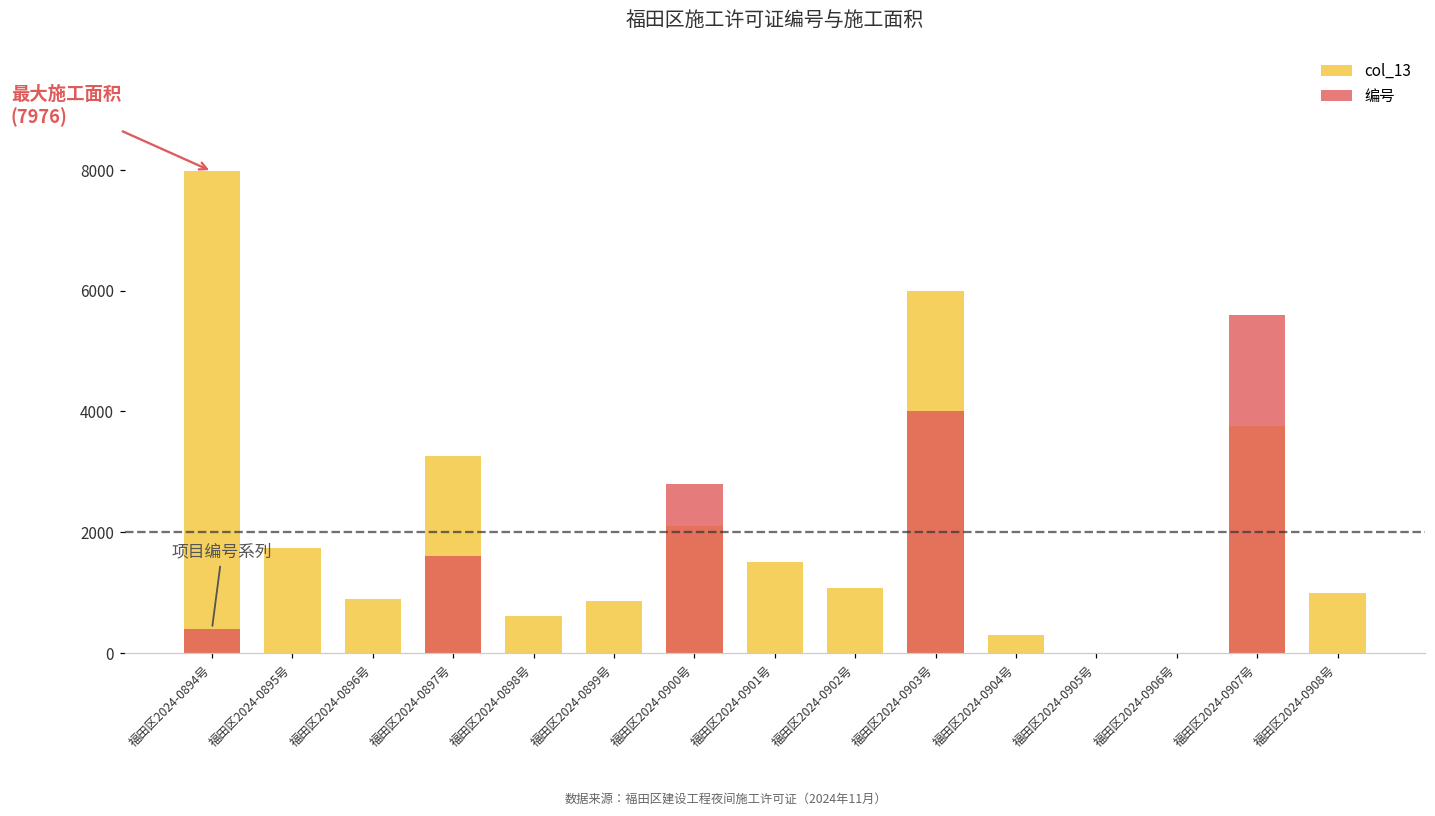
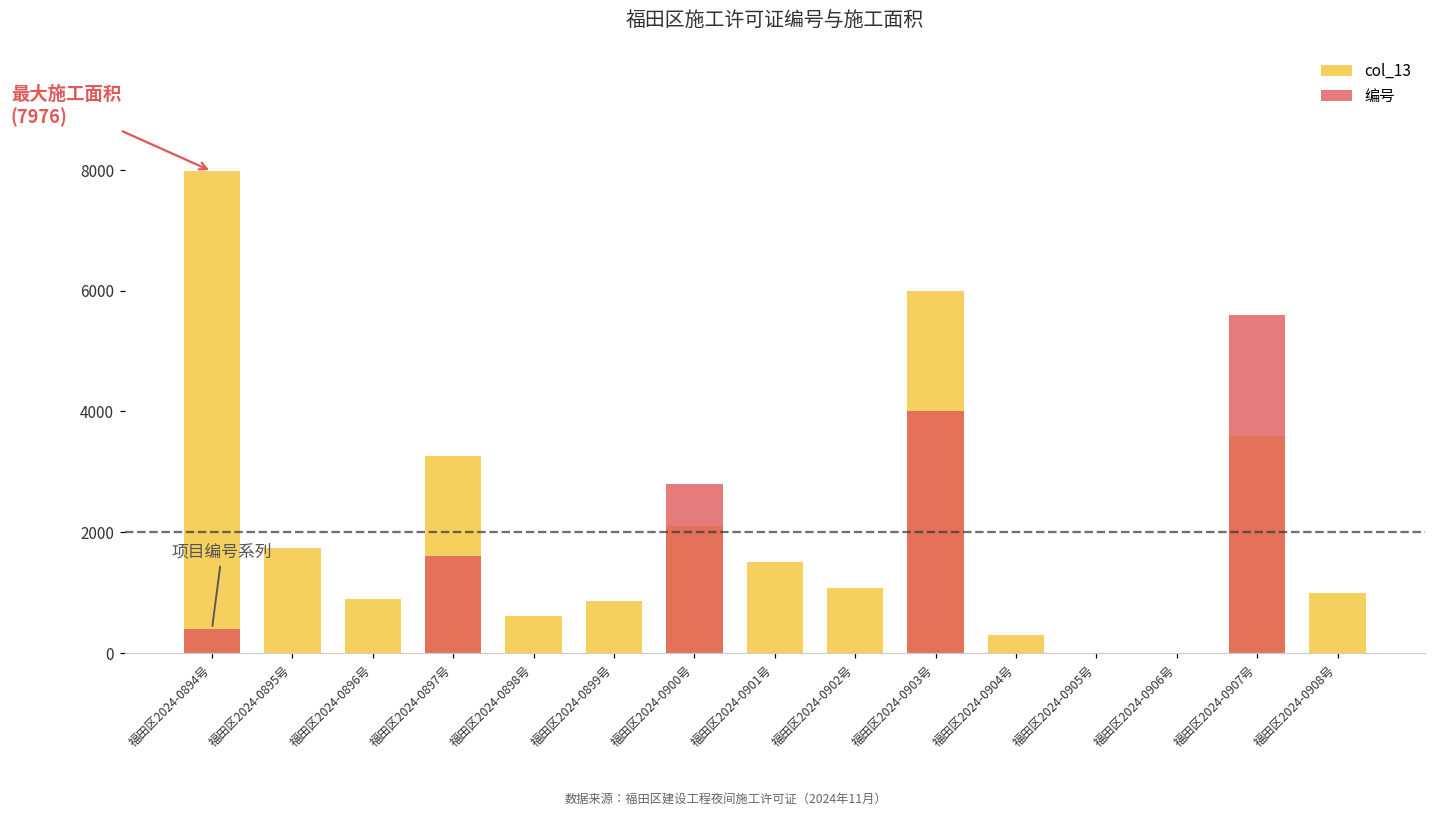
col_13, 福田区2024-0907号: 3800 -> 3600
